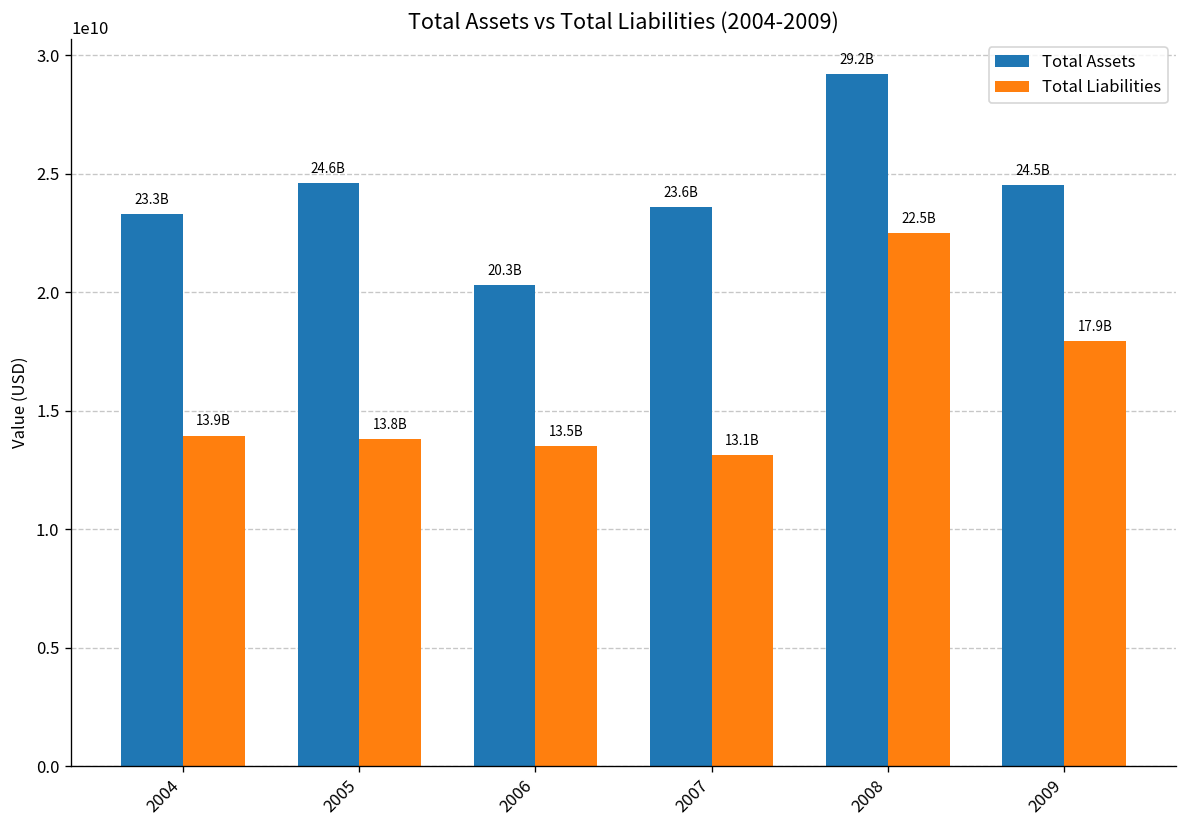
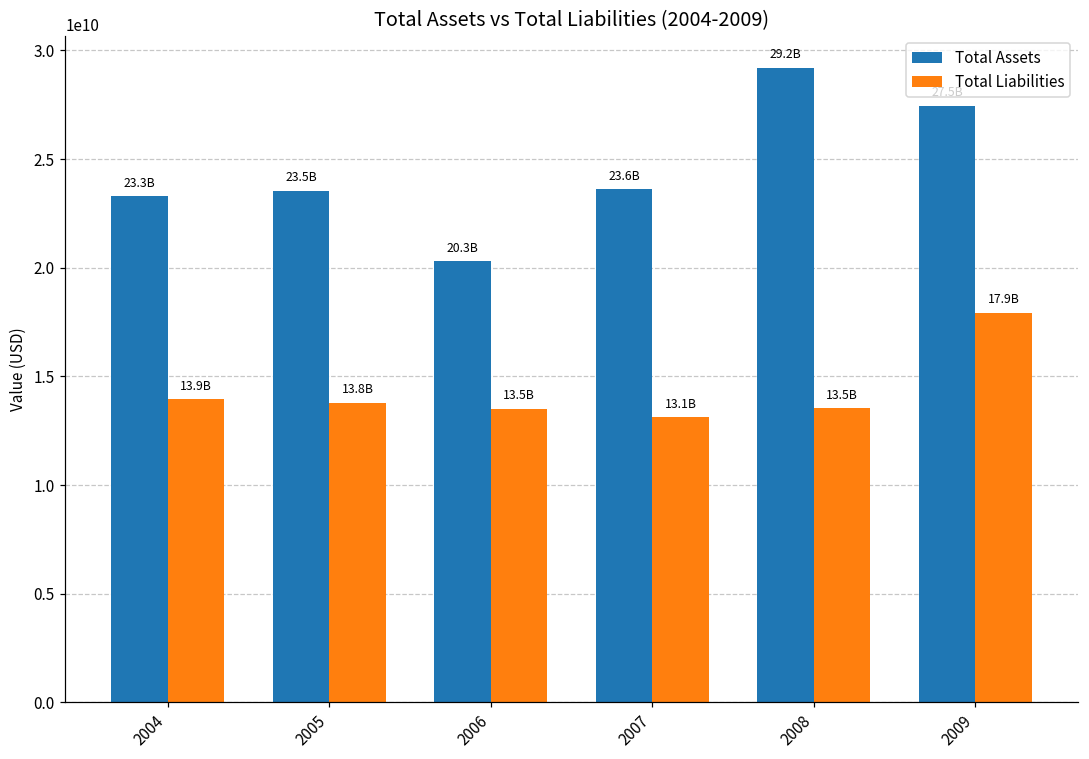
Total Assets, 2005: 24.6B -> 23.5B
Total Liabilities, 2008: 22.5B -> 13.5B
Total Assets, 2009: 24500000000 -> 27500000000
